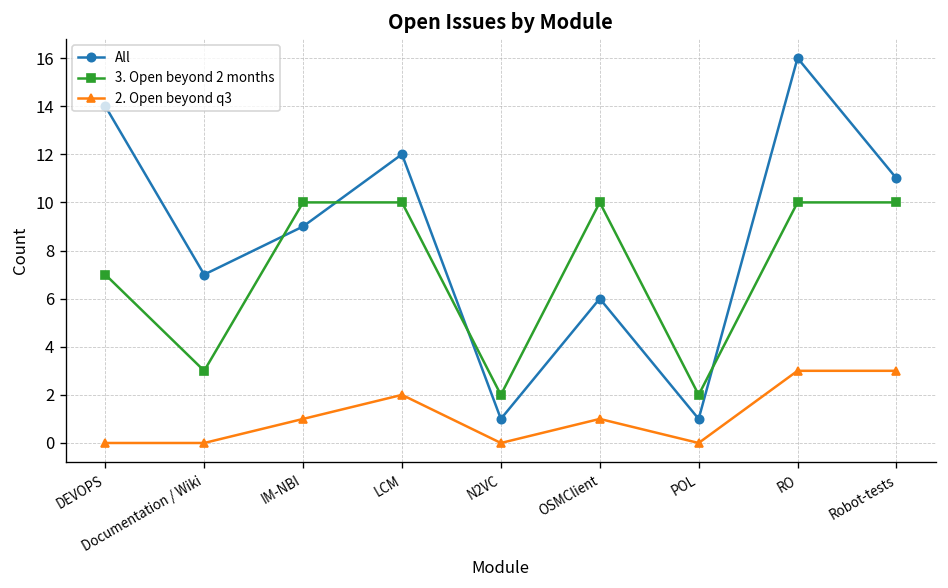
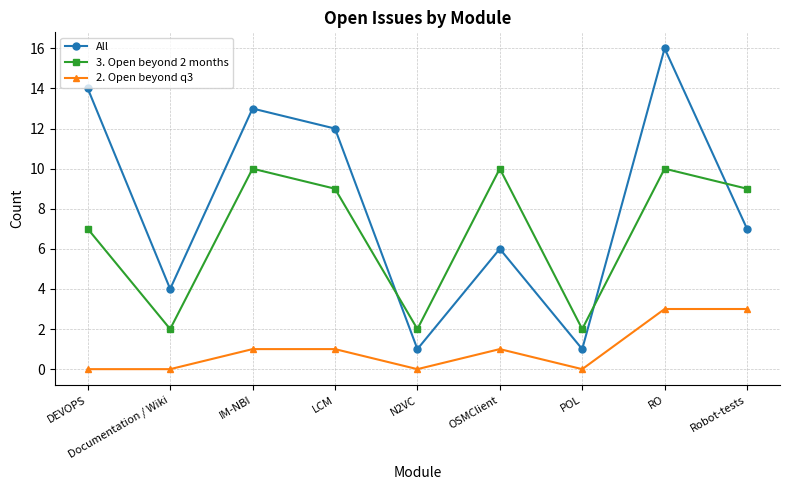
All, Documentation / Wiki: 7 -> 4
3. Open beyond 2 months, Documentation / Wiki: 3 -> 2
All, IM-NBI: 9 -> 13
3. Open beyond 2 months, LCM: 10 -> 9
2. Open beyond q3, LCM: 2 -> 1
All, Robot-tests: 11 -> 7
3. Open beyond 2 months, Robot-tests: 10 -> 9
